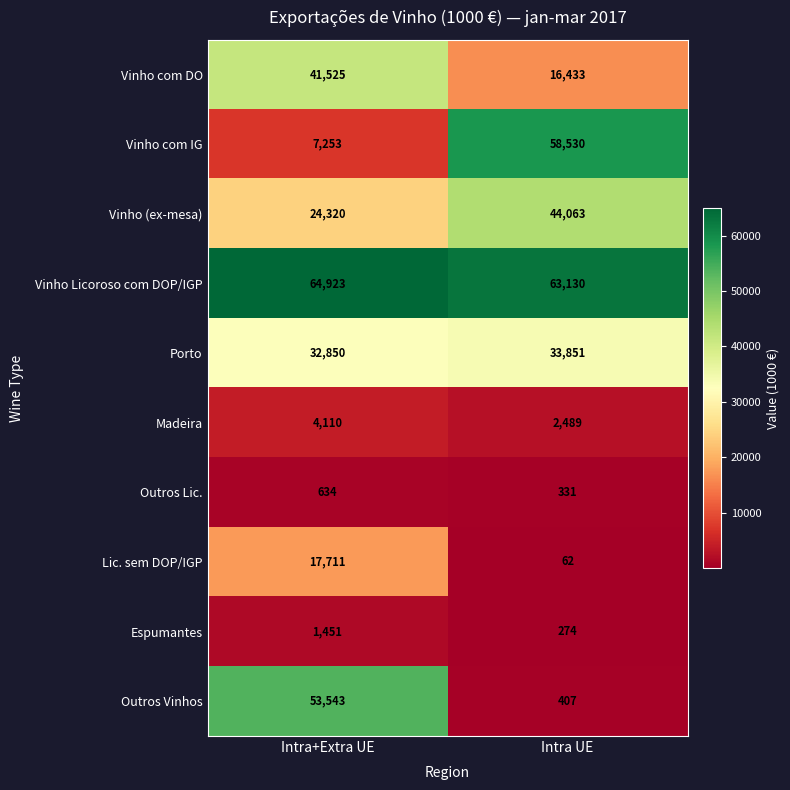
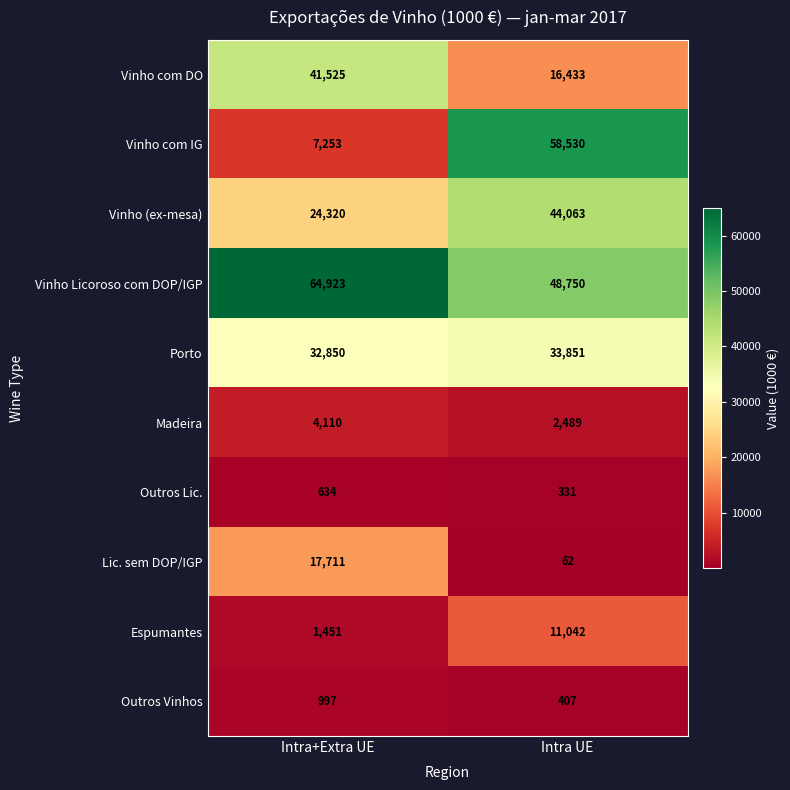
Vinho Licoroso com DOP/IGP, Intra UE: 63,130 -> 48,750
Espumantes, Intra UE: 274 -> 11,042
Outros Vinhos, Intra+Extra UE: 53,543 -> 997
